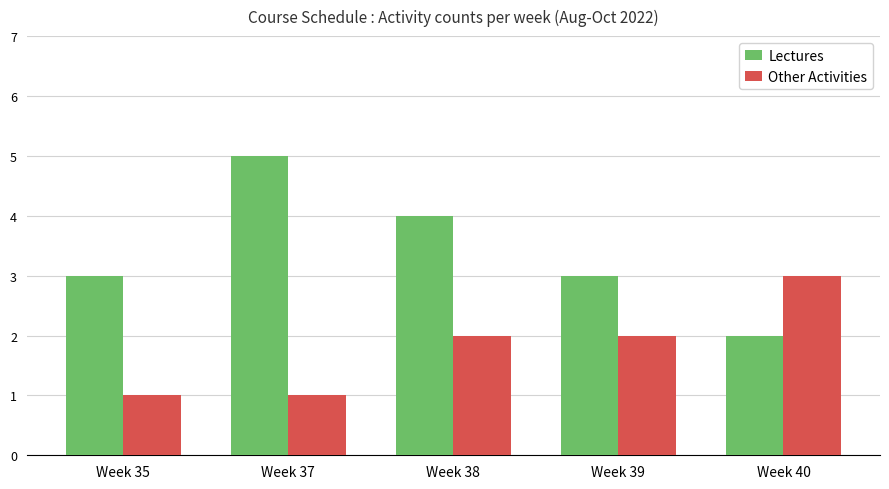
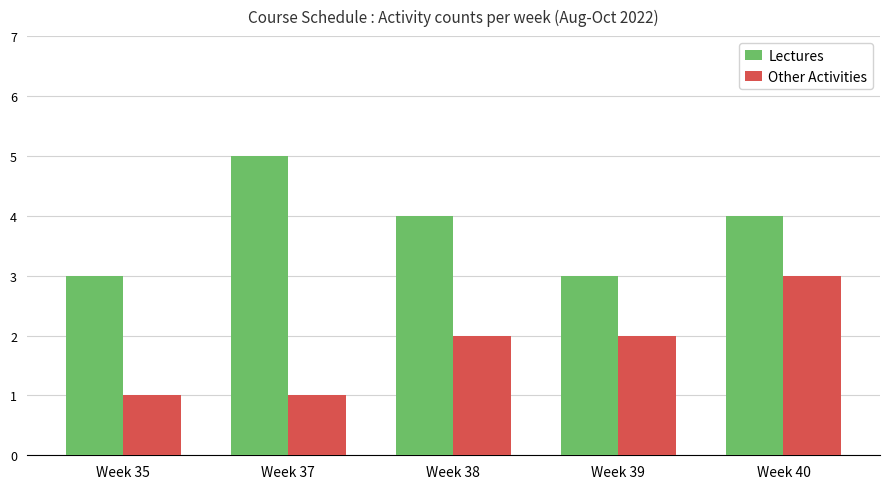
Lectures, Week 40: 2 -> 4
